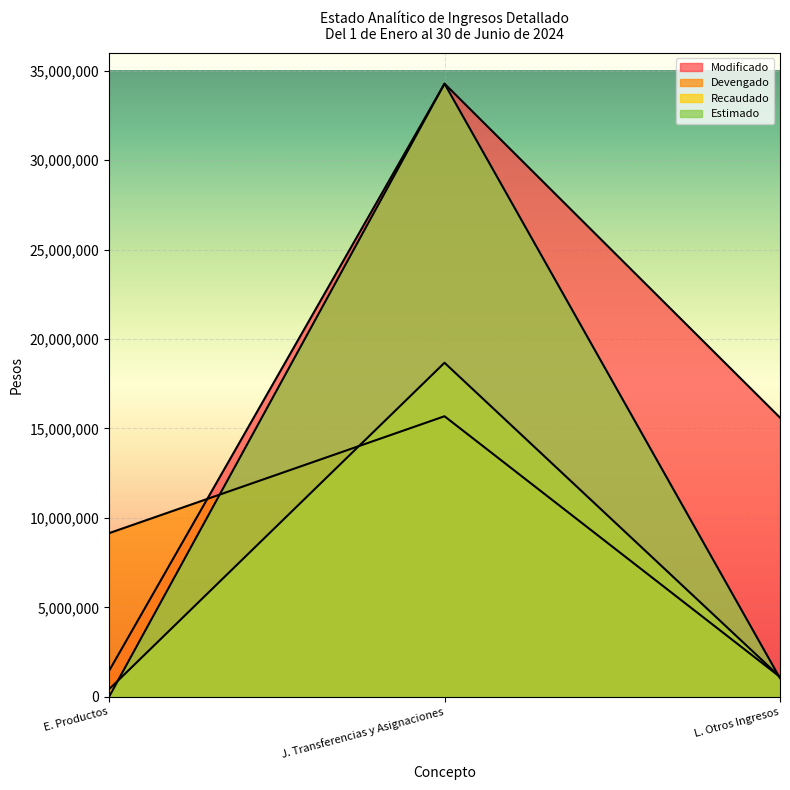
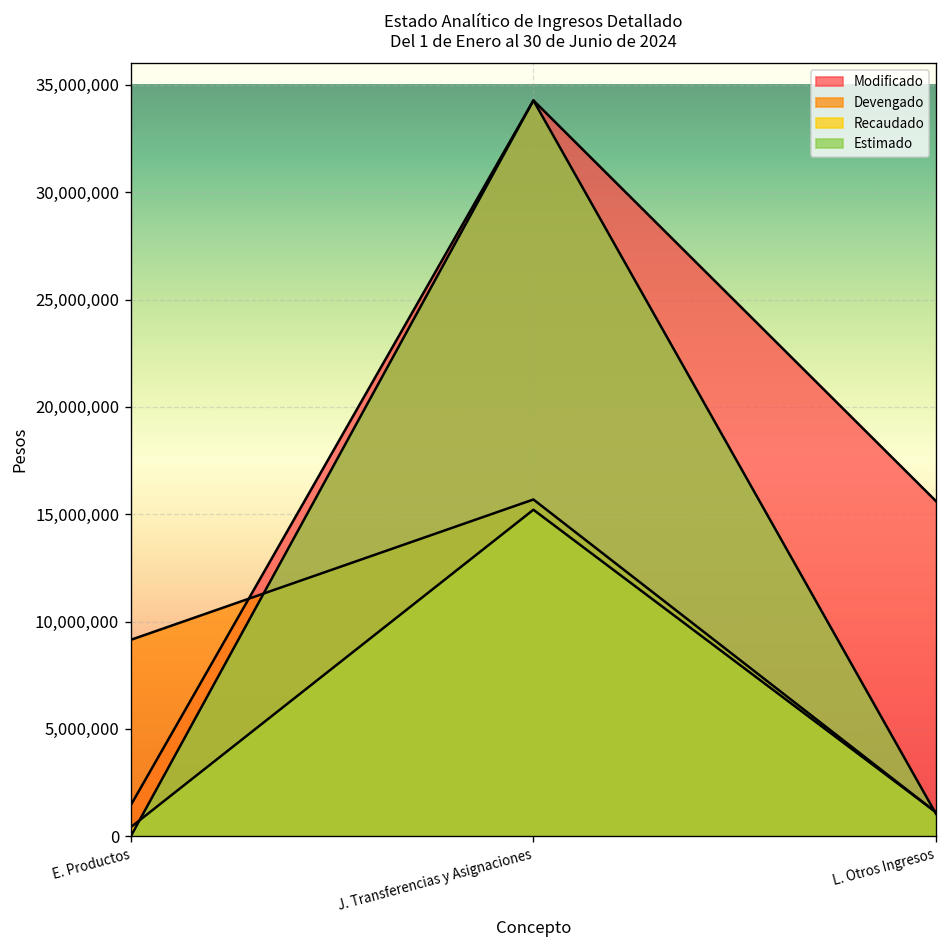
Recaudado, J. Transferencias y Asignaciones: 18,700,000 -> 15,200,000
